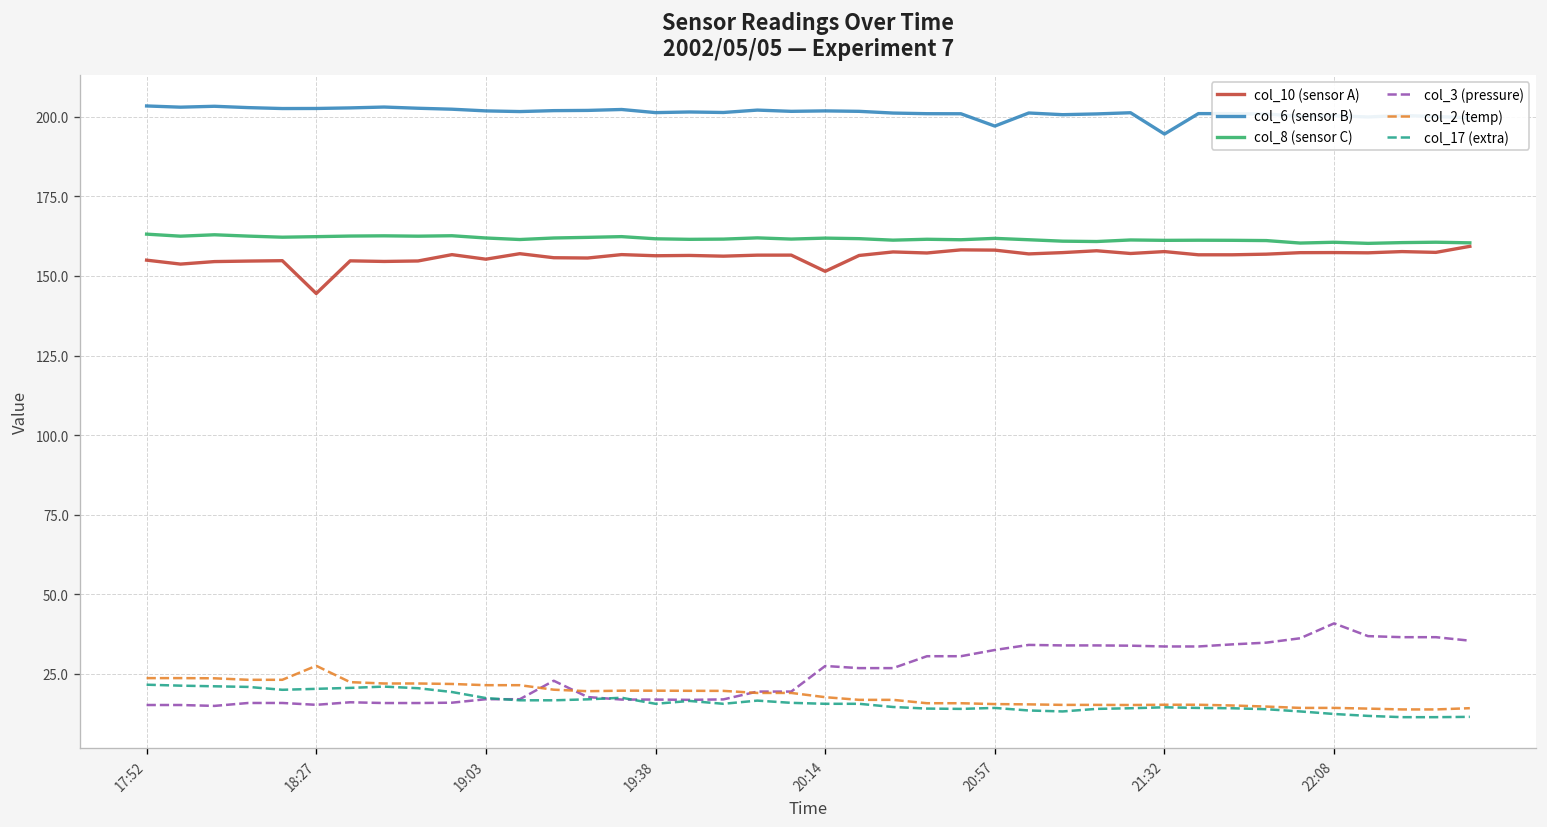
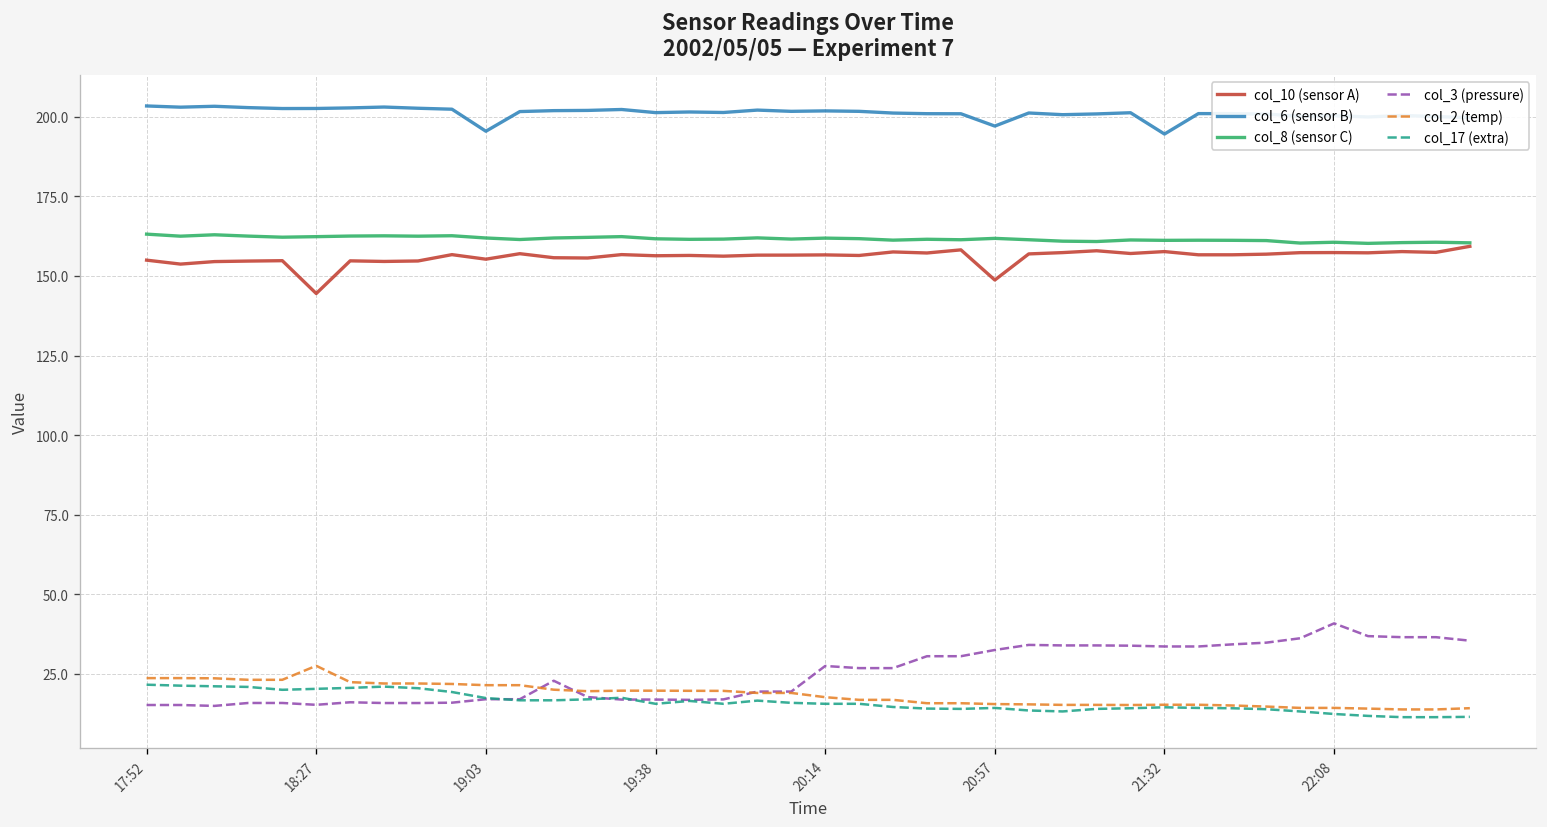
col_6 (sensor B), 19:03: 202 -> 195
col_10 (sensor A), 20:14: 151 -> 157
col_10 (sensor A), 20:57: 158 -> 149
